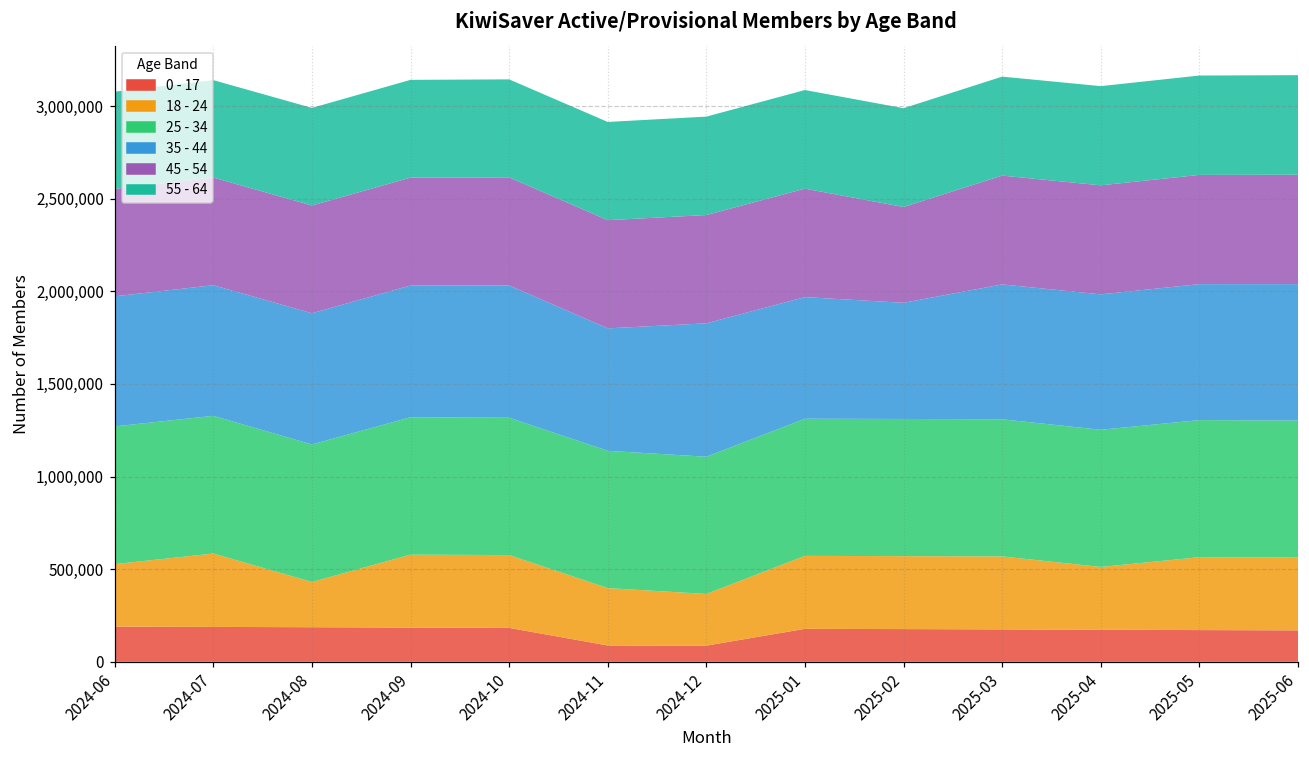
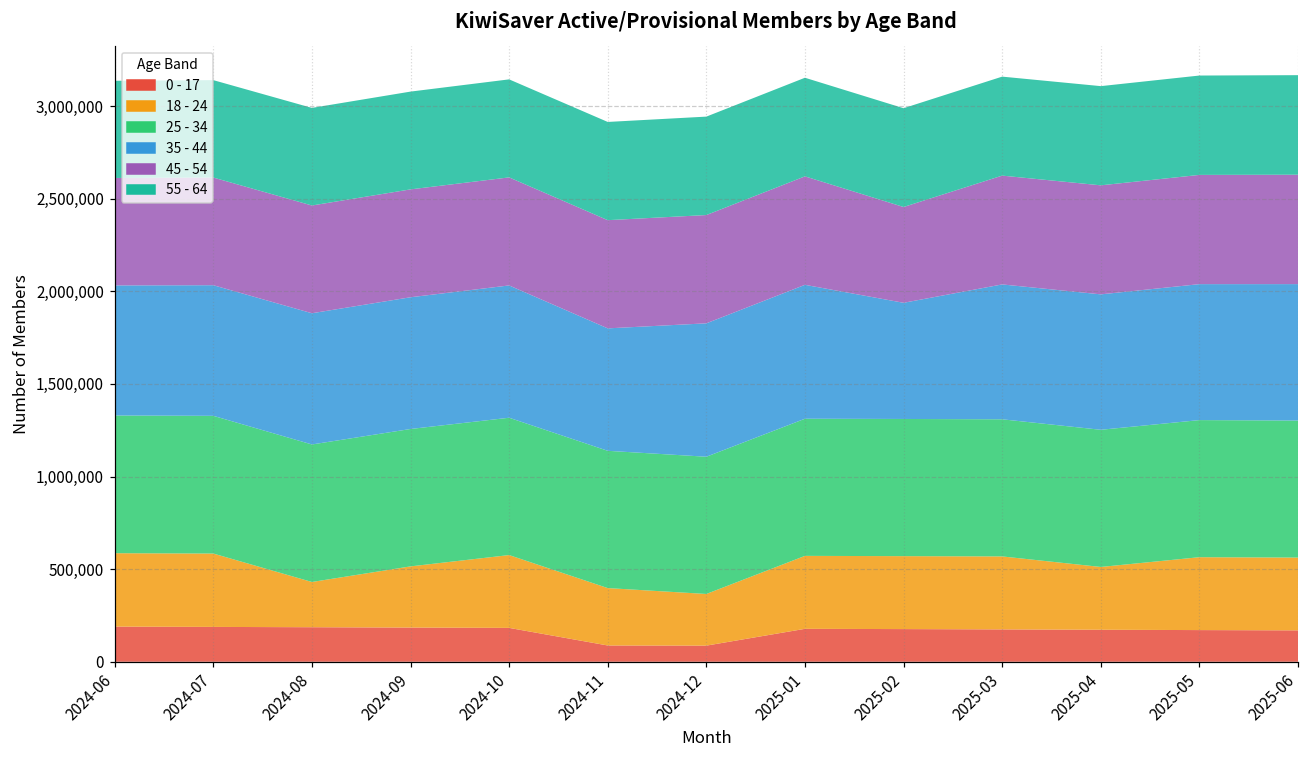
18 - 24, 2024-06: 340,000 -> 400,000
18 - 24, 2024-09: 390,000 -> 330,000
35 - 44, 2025-01: 660,000 -> 720,000
